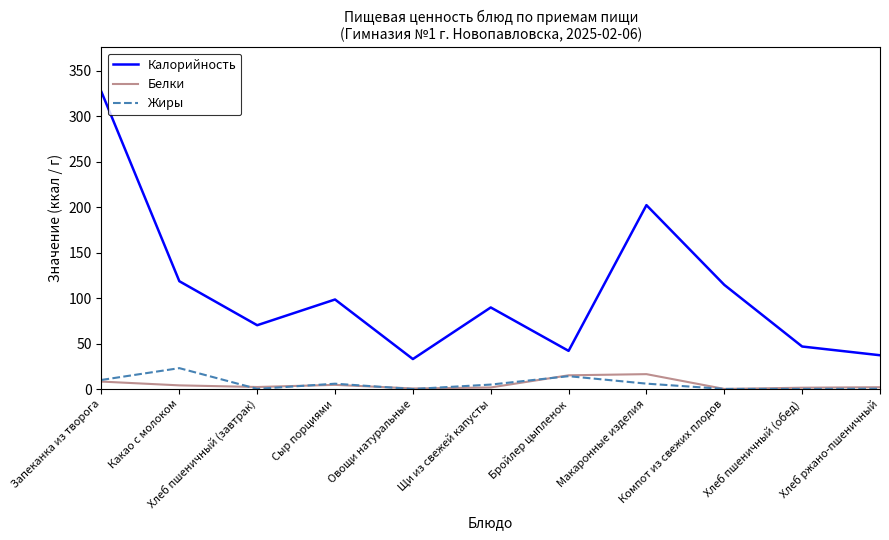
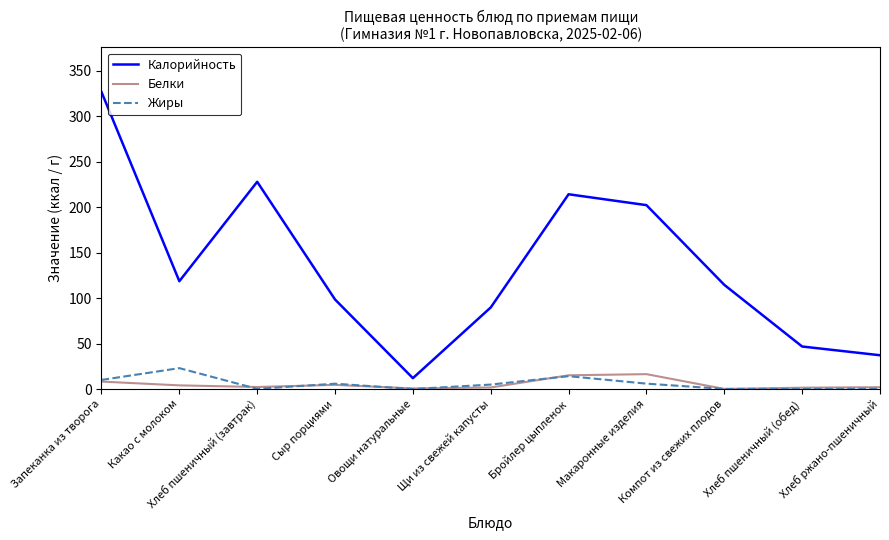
Калорийность, Хлеб пшеничный (завтрак): 70 -> 230
Калорийность, Овощи натуральные: 30 -> 10
Калорийность, Бройлер цыпленок: 40 -> 210
